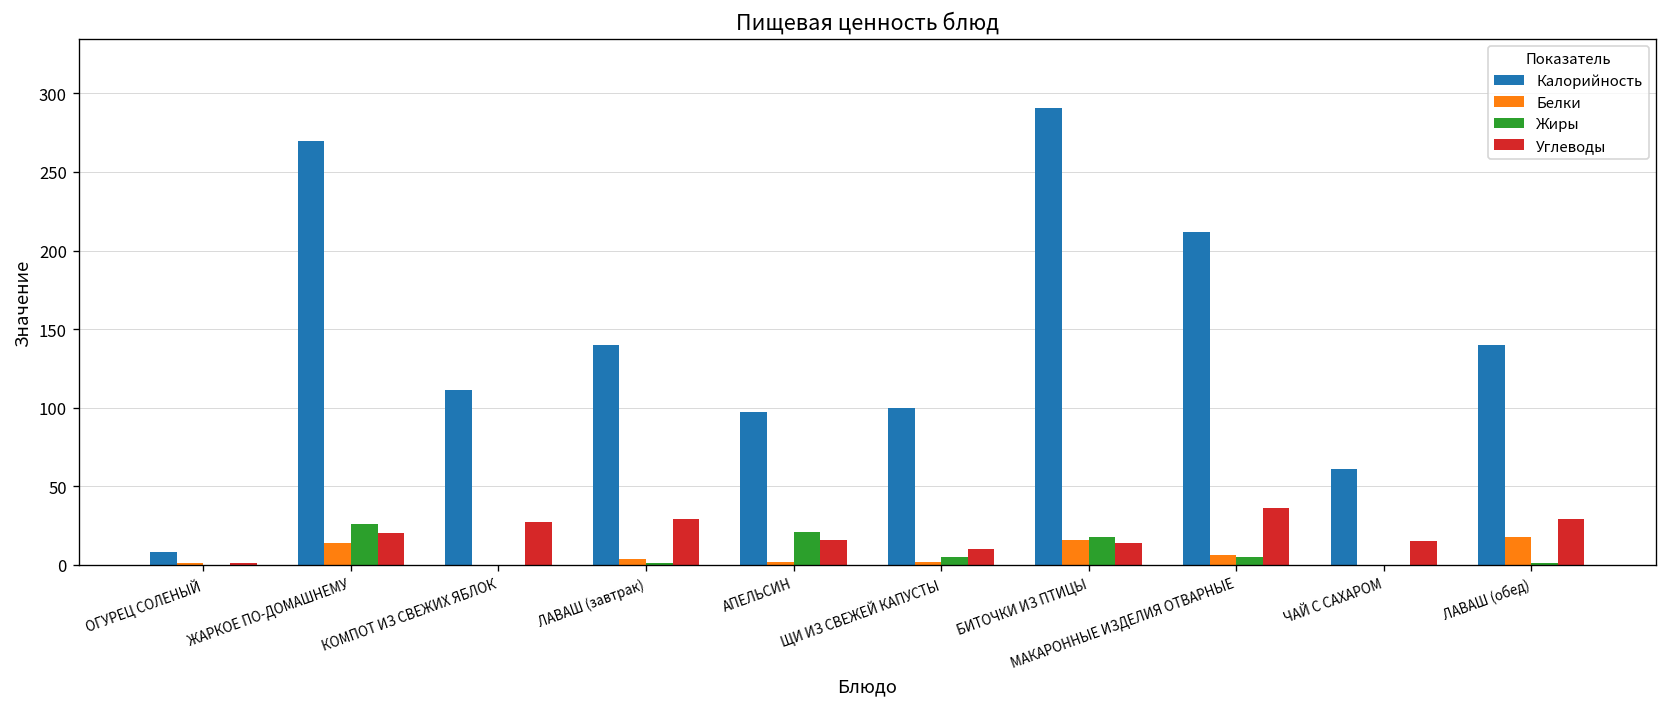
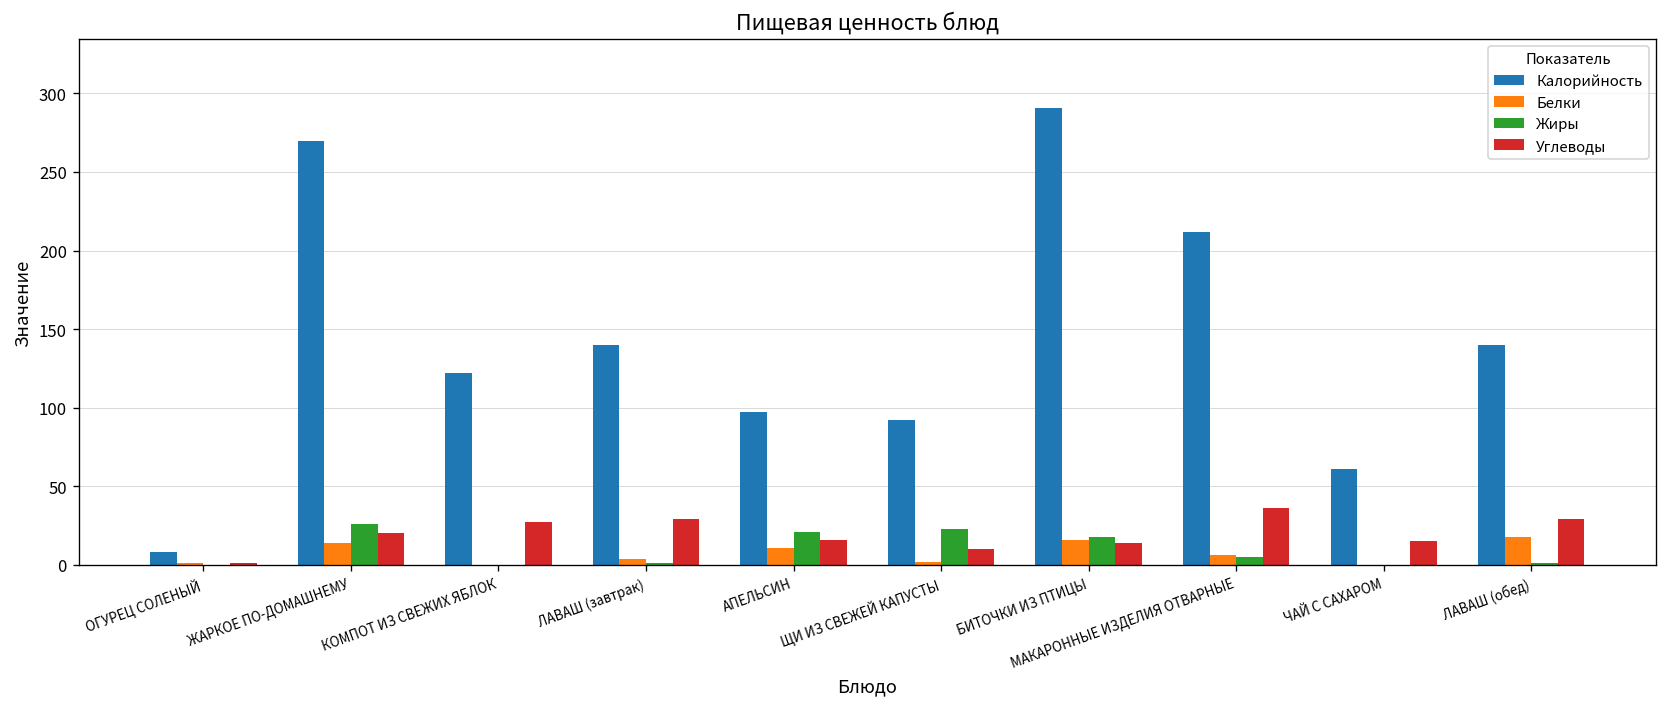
Калорийность, КОМПОТ ИЗ СВЕЖИХ ЯБЛОК: 111 -> 122
Белки, АПЕЛЬСИН: 2 -> 11
Калорийность, ЩИ ИЗ СВЕЖЕЙ КАПУСТЫ: 100 -> 92
Жиры, ЩИ ИЗ СВЕЖЕЙ КАПУСТЫ: 5 -> 23
